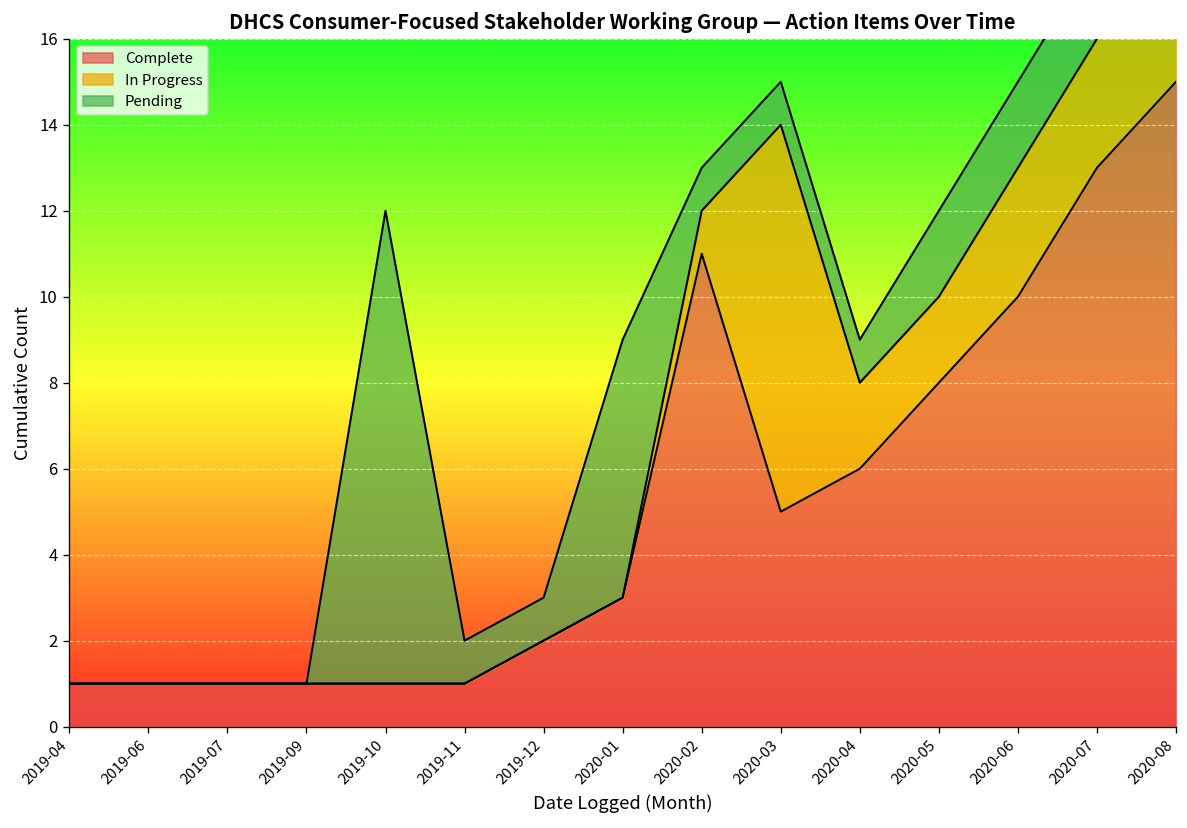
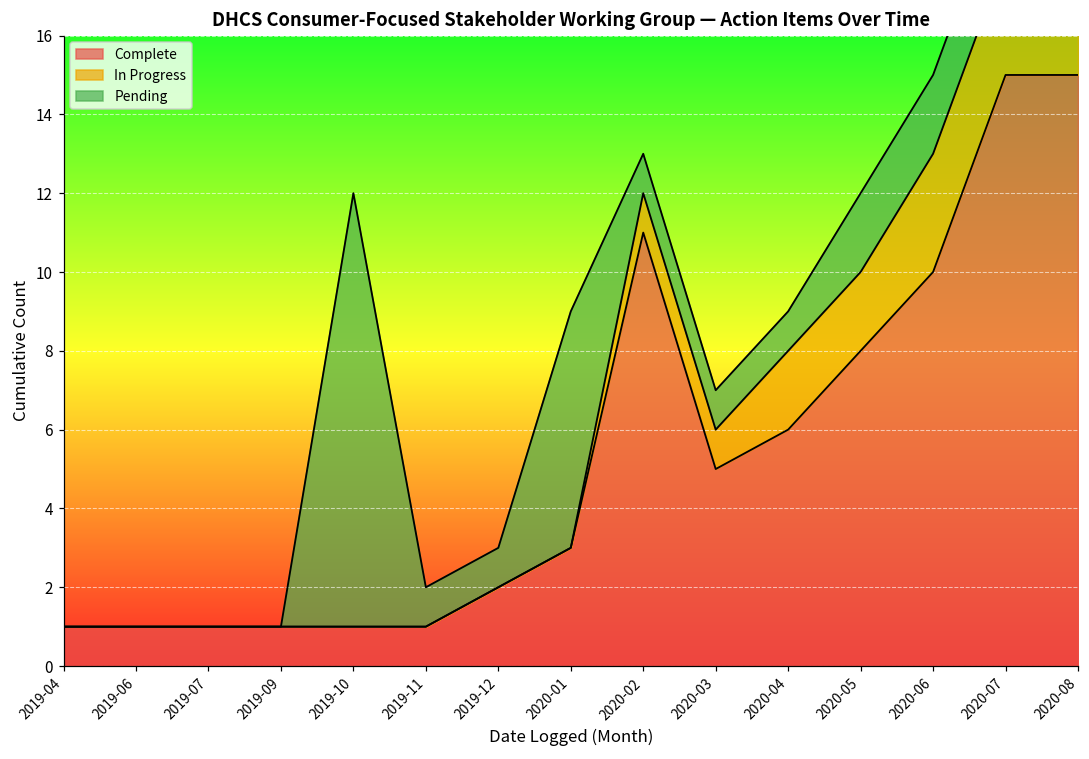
In Progress, 2020-03: 9 -> 1
Complete, 2020-07: 13 -> 15
